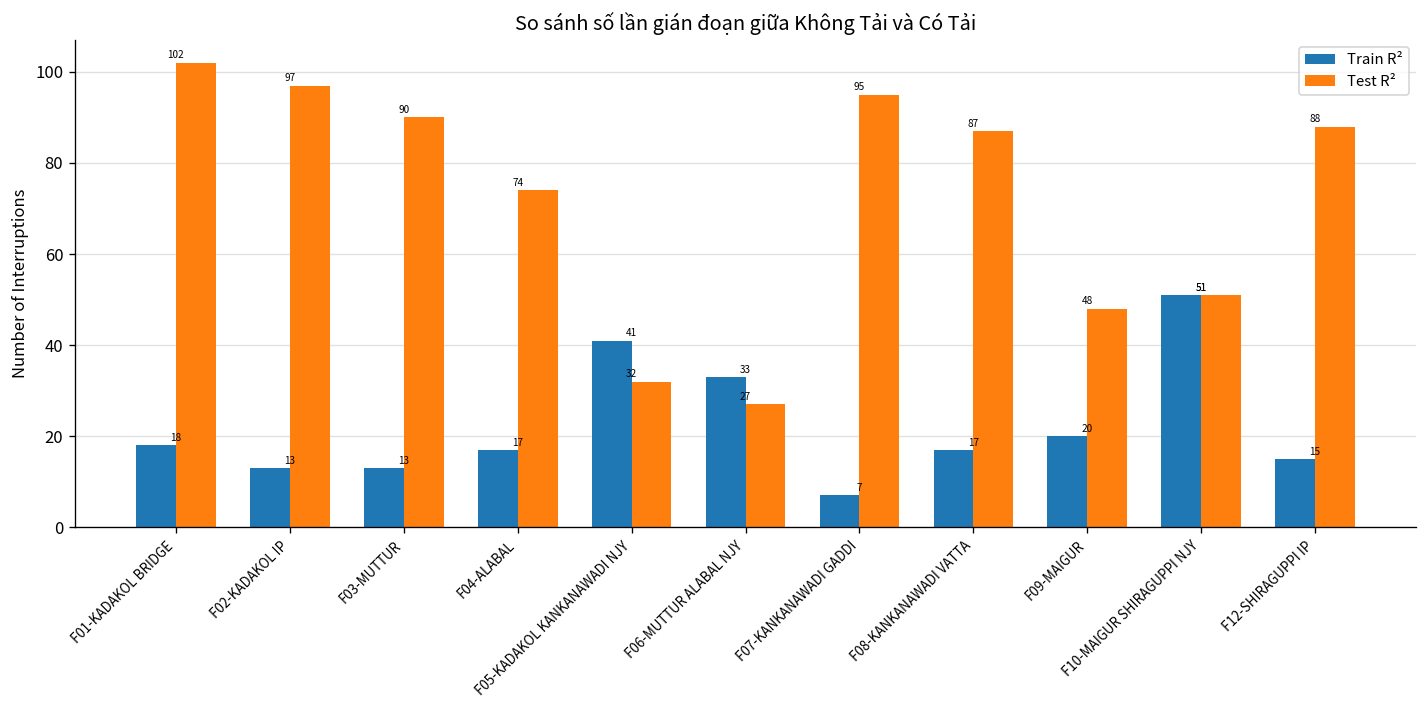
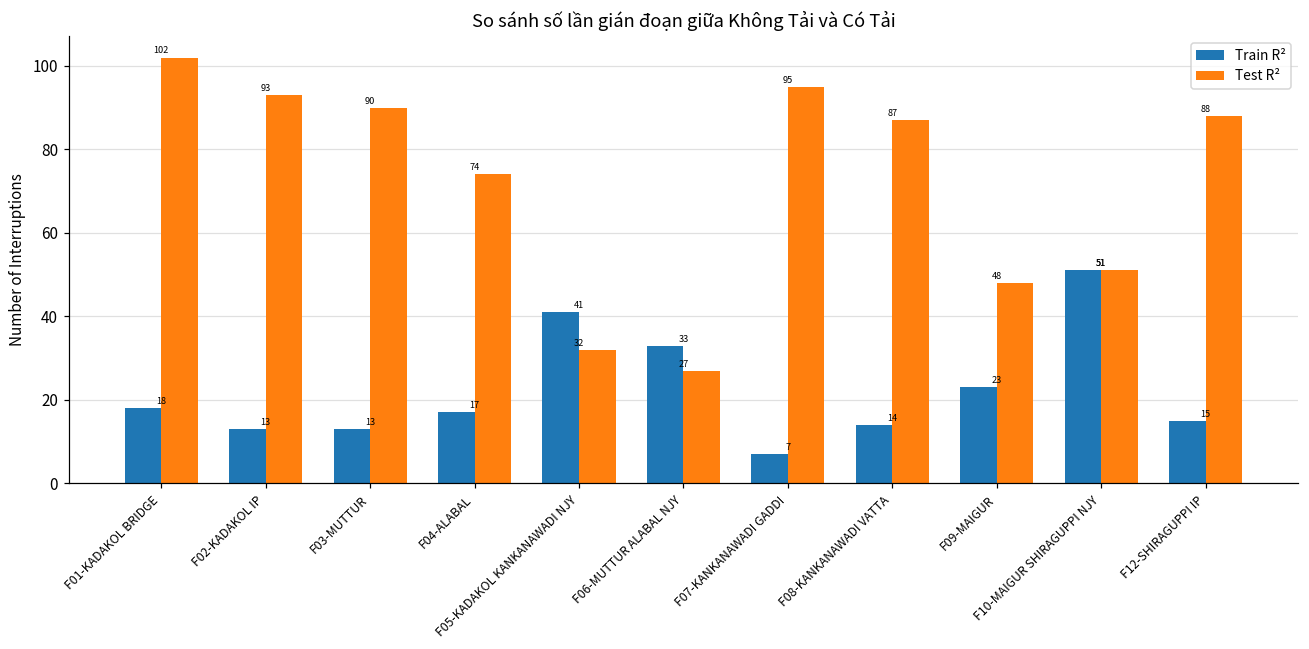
Test R², F02-KADAKOL IP: 97 -> 93
Train R², F08-KANKANAWADI VATTA: 17 -> 14
Train R², F09-MAIGUR: 20 -> 23
